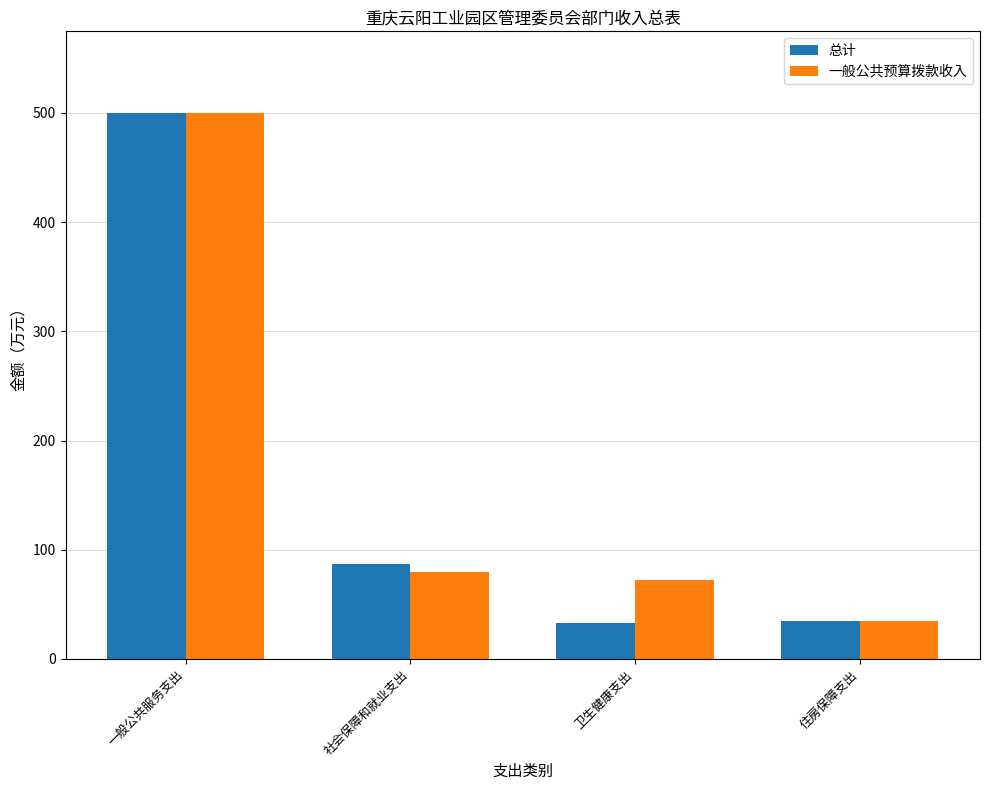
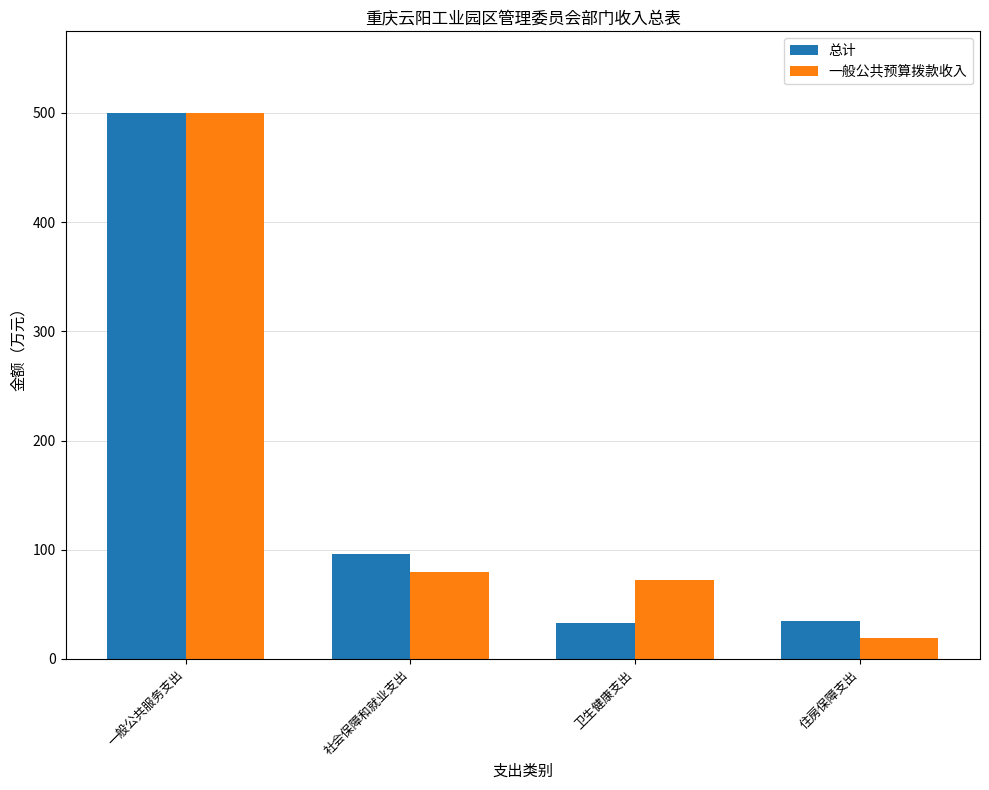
总计, 社会保障和就业支出: 87 -> 96
一般公共预算拨款收入, 住房保障支出: 35 -> 20
